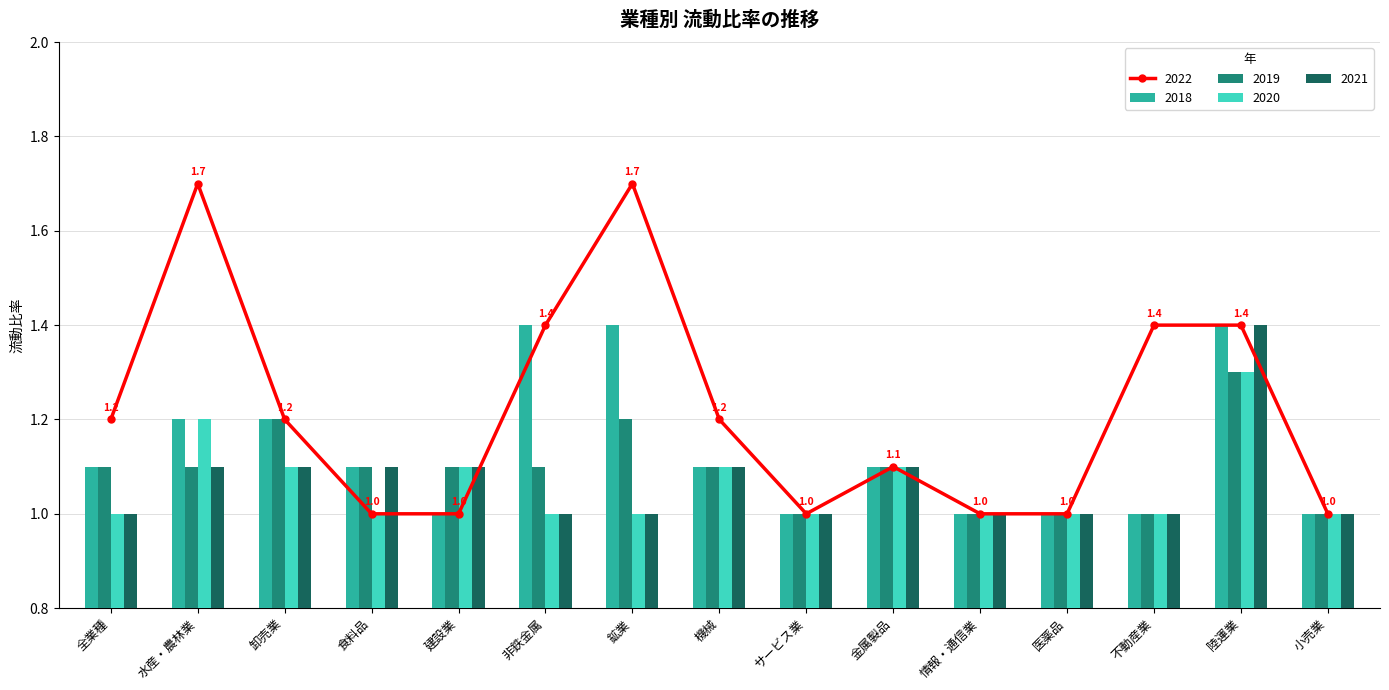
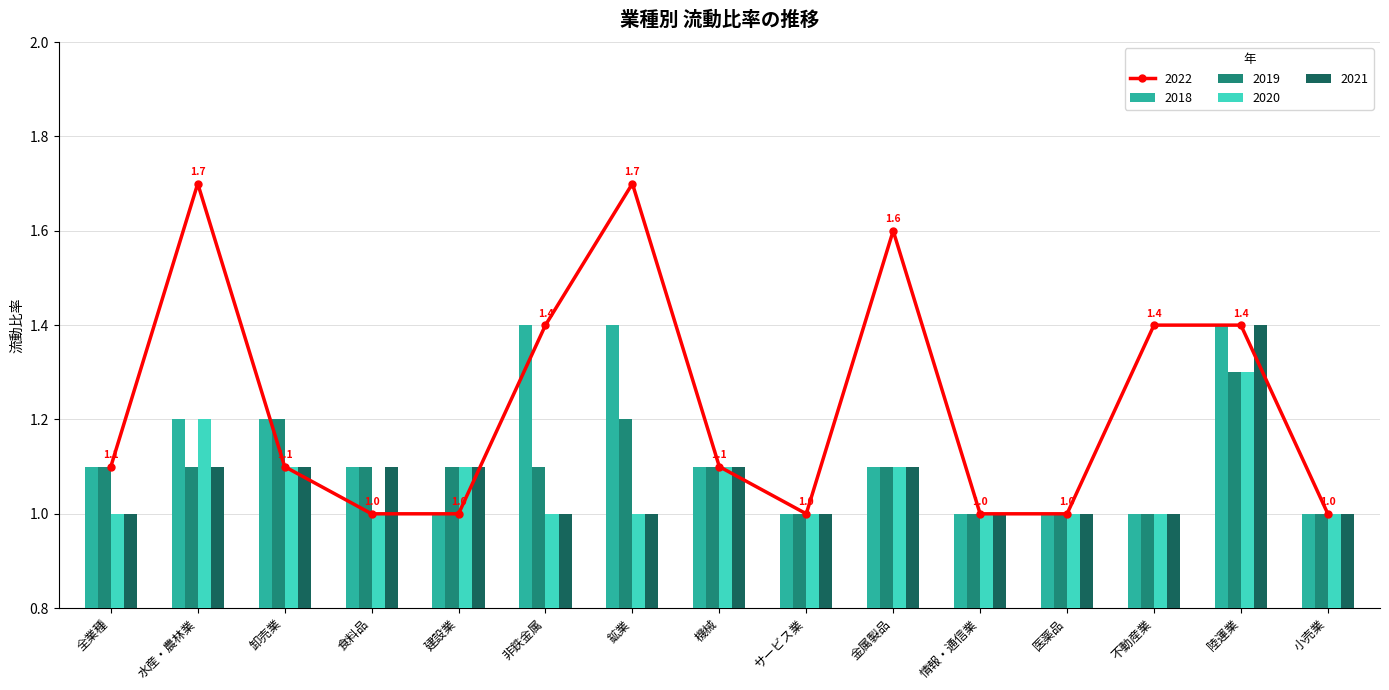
2022, 全業種: 1.2 -> 1.1
2022, 卸売業: 1.2 -> 1.1
2022, 機械: 1.2 -> 1.1
2022, 金属製品: 1.1 -> 1.6
